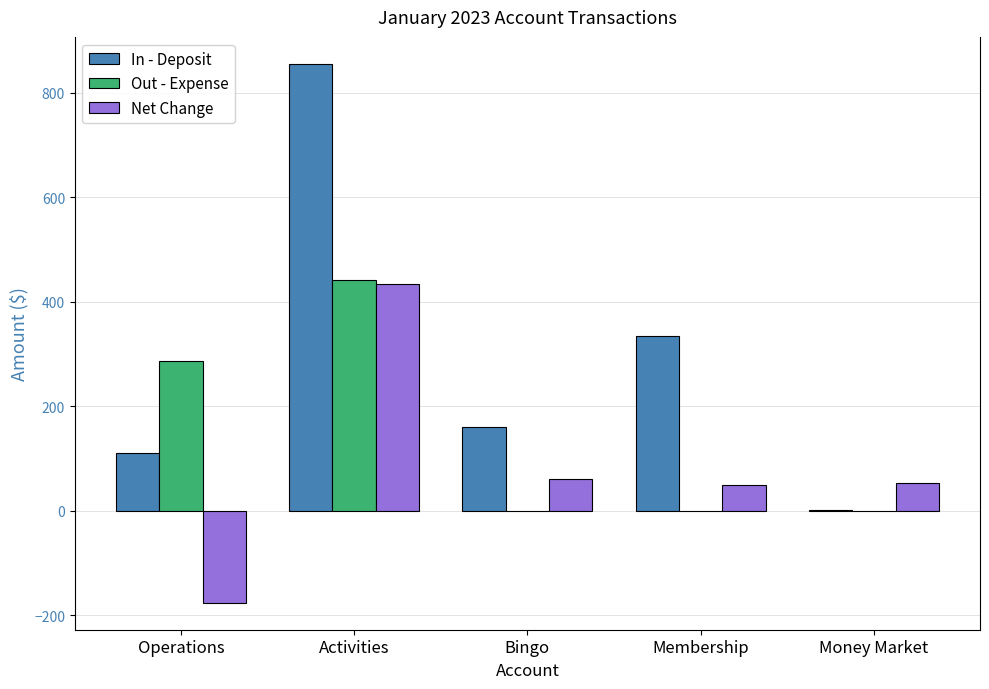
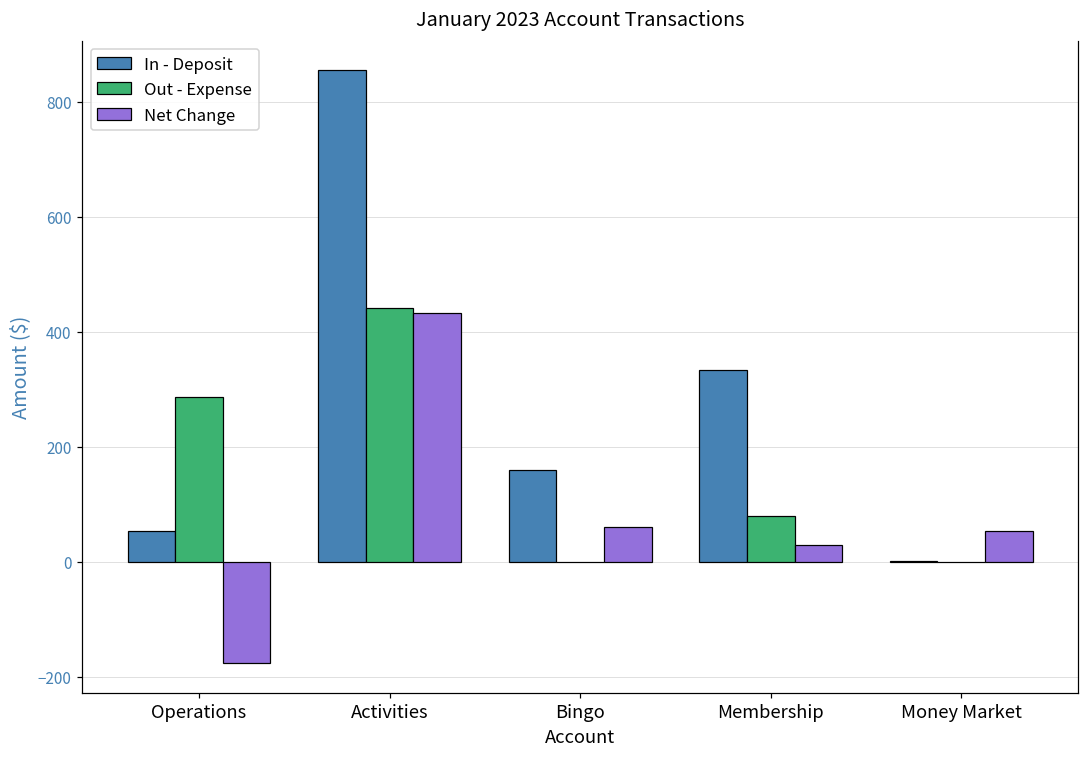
In - Deposit, Operations: 110 -> 50
Out - Expense, Membership: 0 -> 80
Net Change, Membership: 50 -> 30
